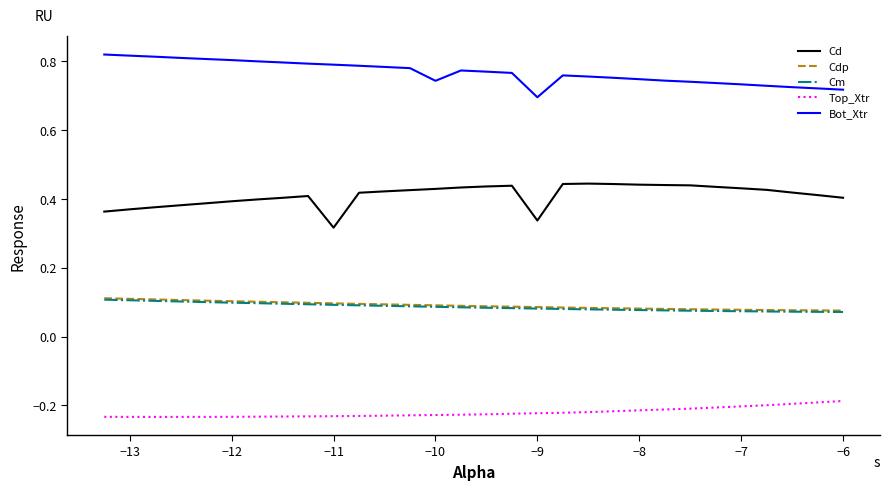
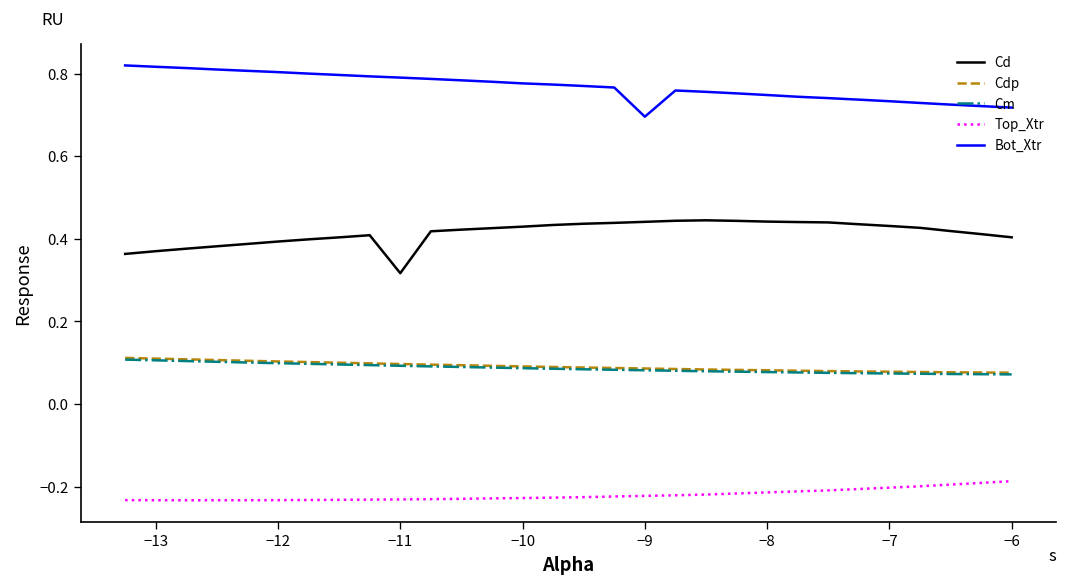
Bot_Xtr, −10: 0.74 -> 0.78
Cd, −9: 0.34 -> 0.44
